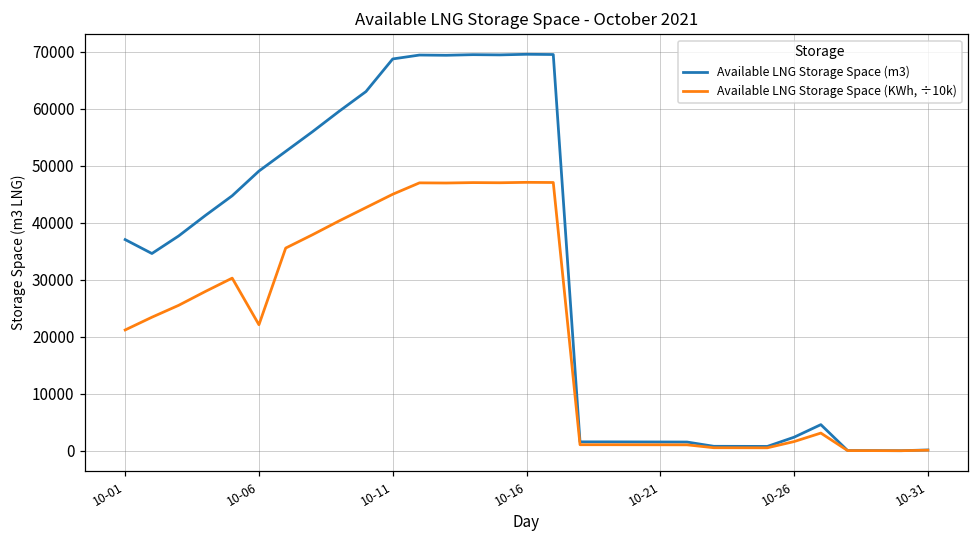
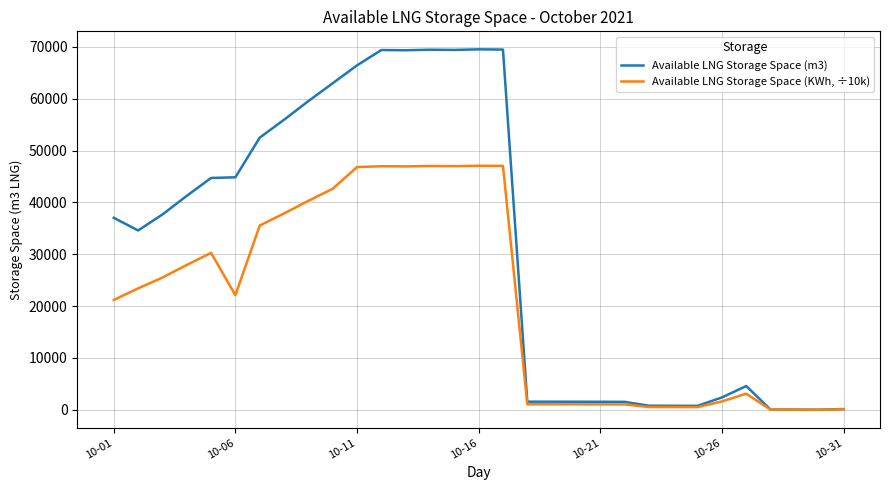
Available LNG Storage Space (m3), 10-06: 49000 -> 45000
Available LNG Storage Space (m3), 10-11: 69000 -> 66000
Available LNG Storage Space (KWh, ÷10k), 10-11: 45000 -> 47000
